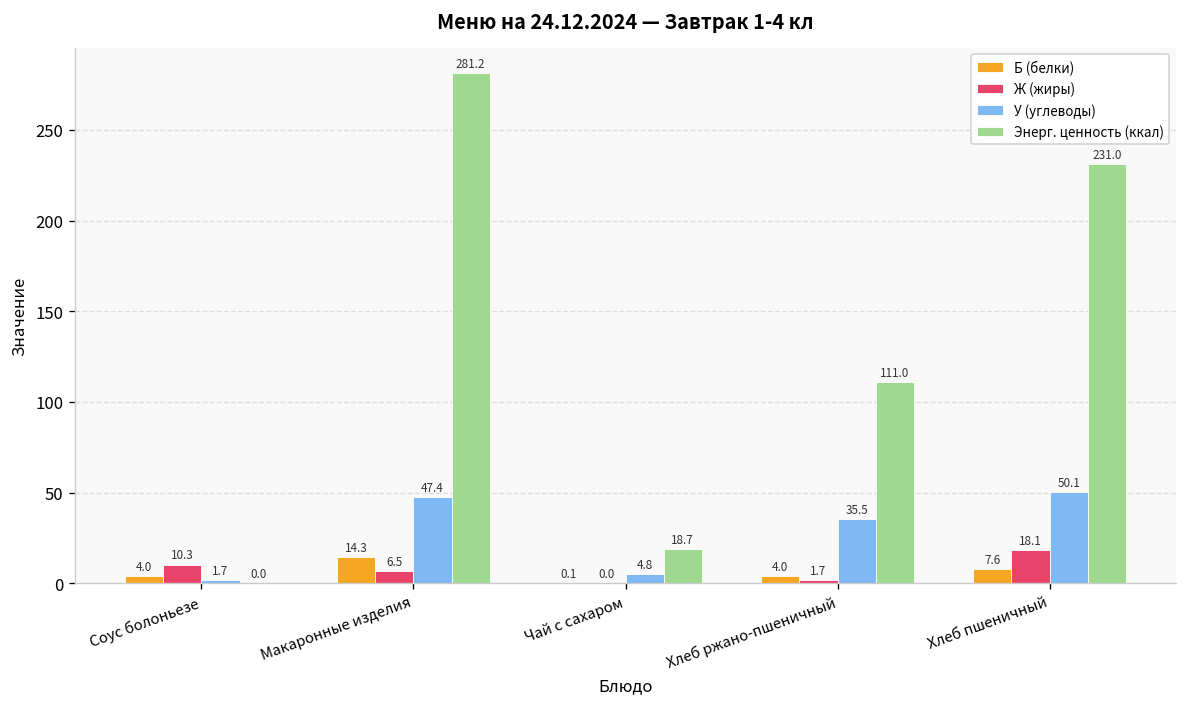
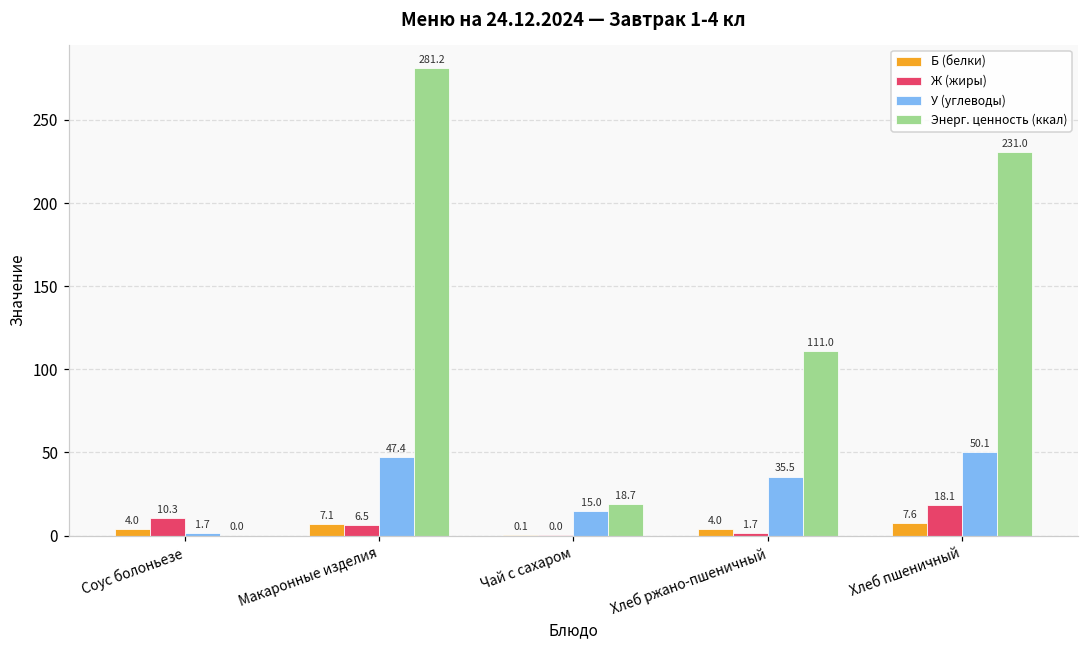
Б (белки), Макаронные изделия: 14.3 -> 7.1
У (углеводы), Чай с сахаром: 4.8 -> 15.0
